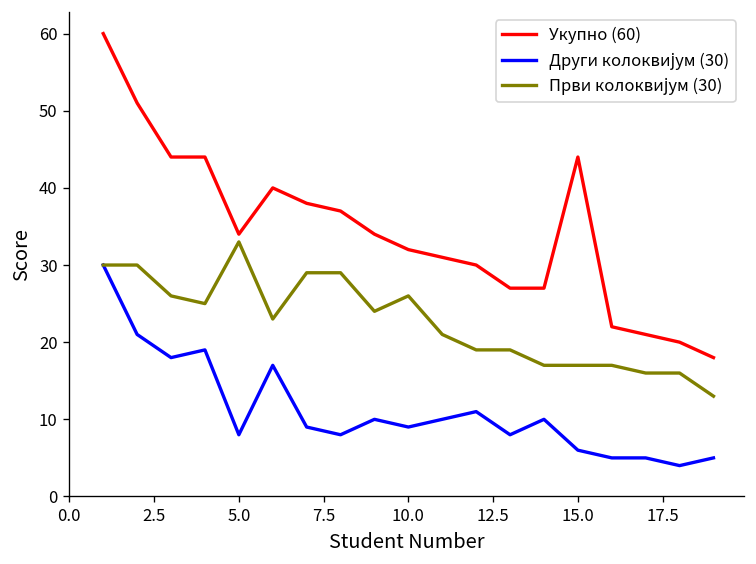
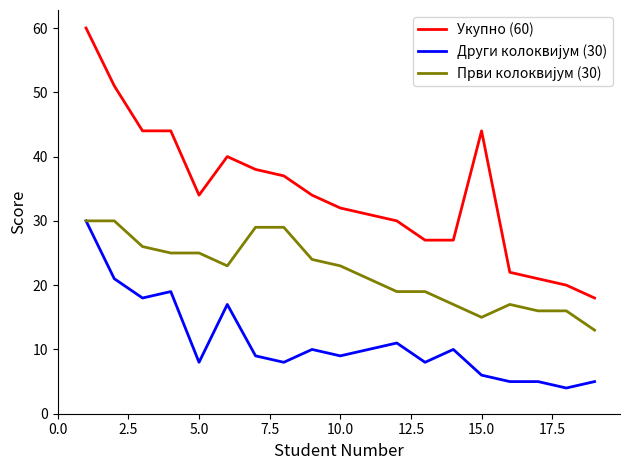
Први колоквијум (30), 5.0: 33 -> 25
Први колоквијум (30), 10.0: 26 -> 23
Први колоквијум (30), 15.0: 17 -> 15
